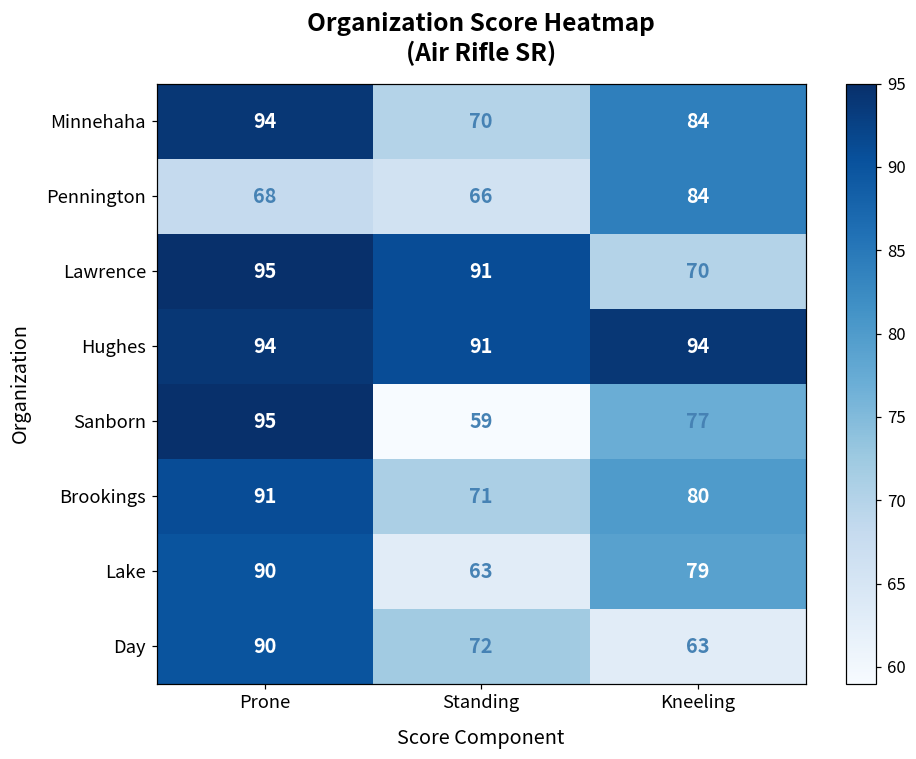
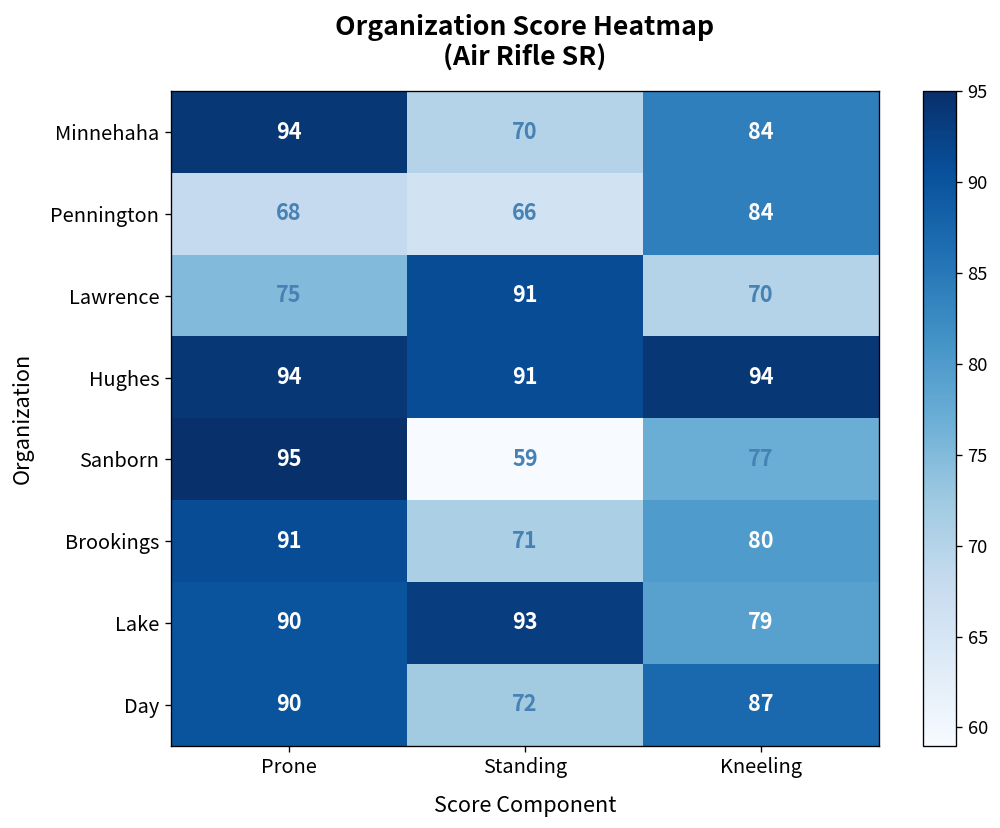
Lawrence, Prone: 95 -> 75
Lake, Standing: 63 -> 93
Day, Kneeling: 63 -> 87
